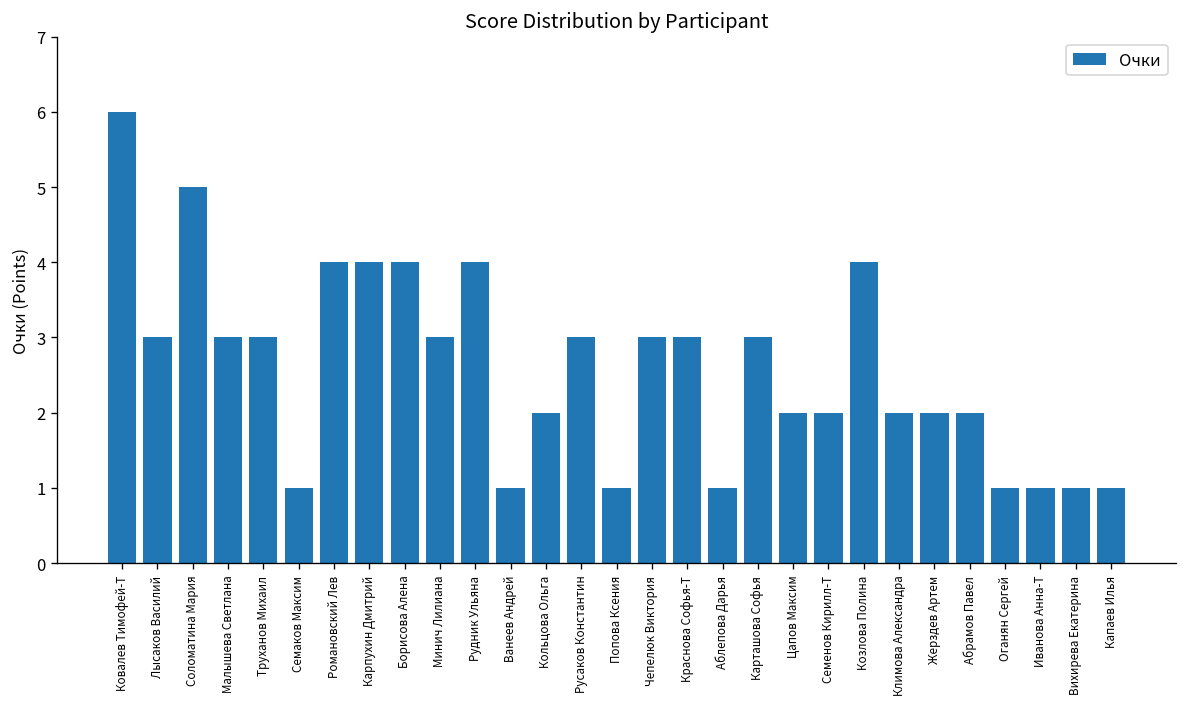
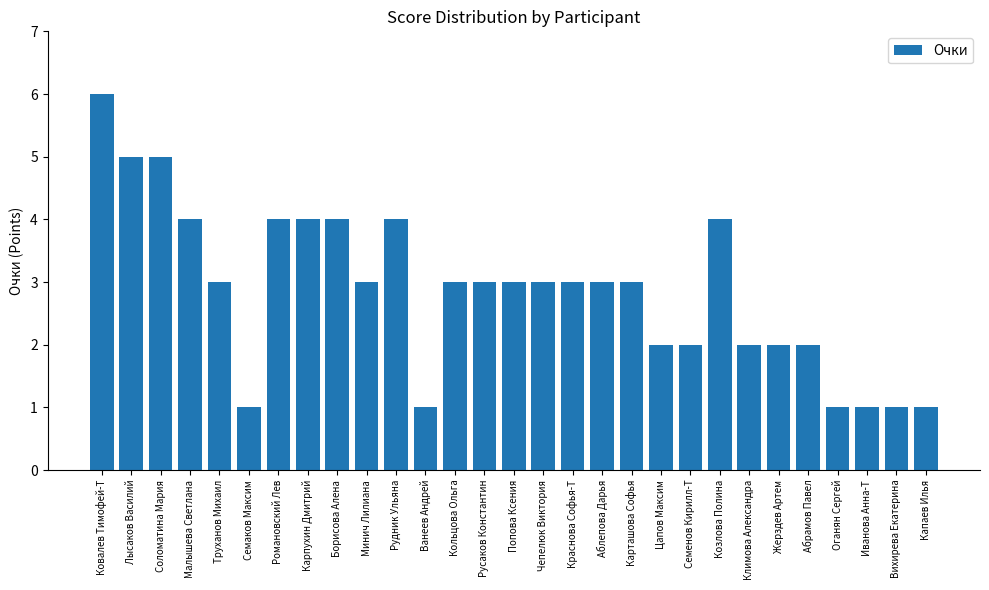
Лысаков Василий: 3 -> 5
Малышева Светлана: 3 -> 4
Кольцова Ольга: 2 -> 3
Попова Ксения: 1 -> 3
Аблепова Дарья: 1 -> 3
